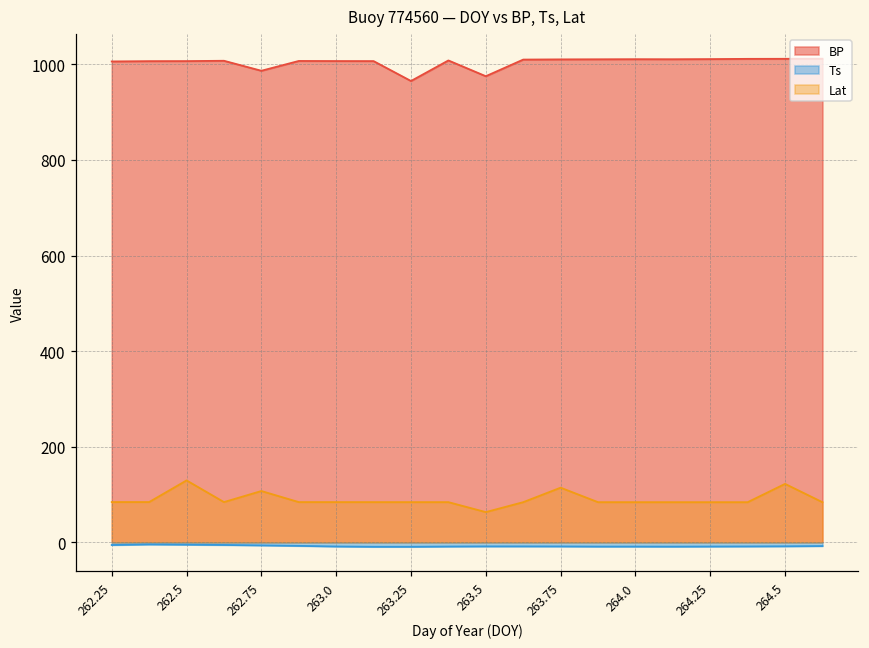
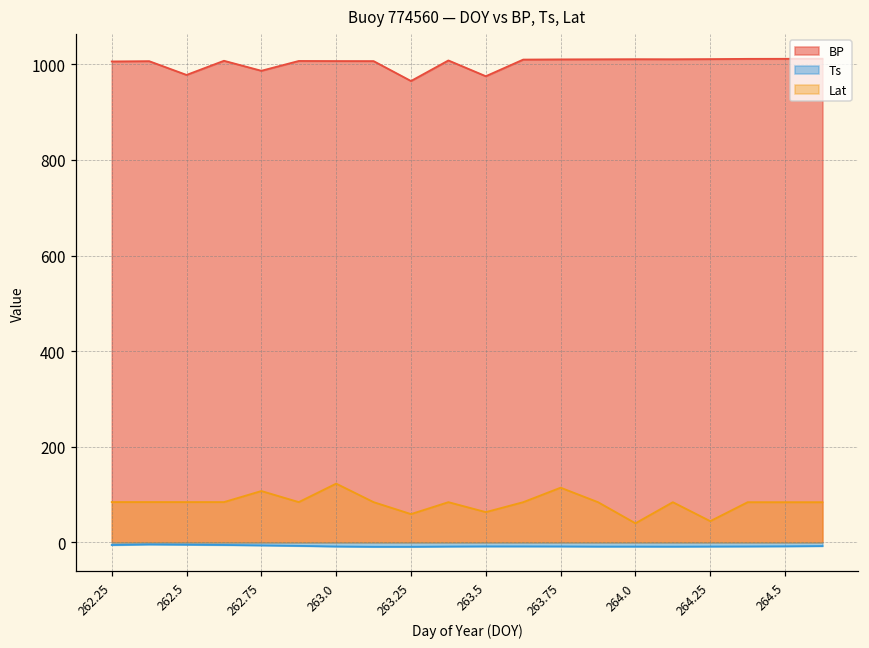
BP, 262.5: 1010 -> 980
Lat, 262.5: 130 -> 80
Lat, 263.0: 80 -> 120
Lat, 263.25: 80 -> 60
Lat, 264.0: 80 -> 40
Lat, 264.25: 80 -> 40
Lat, 264.5: 120 -> 80
